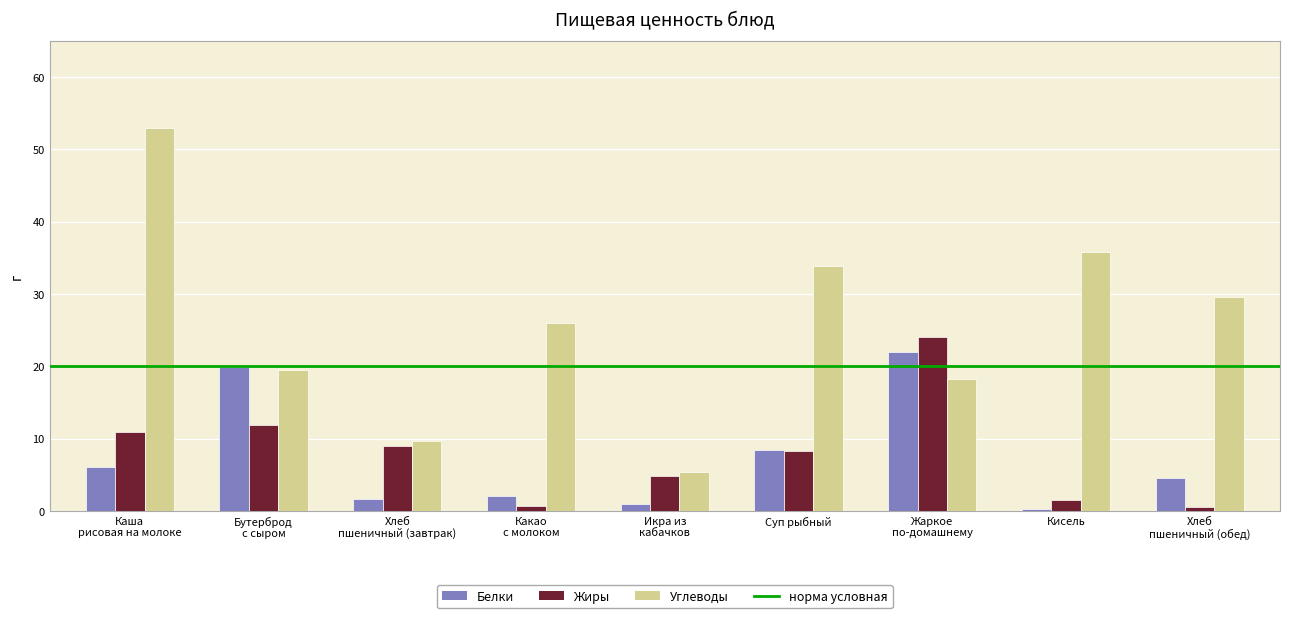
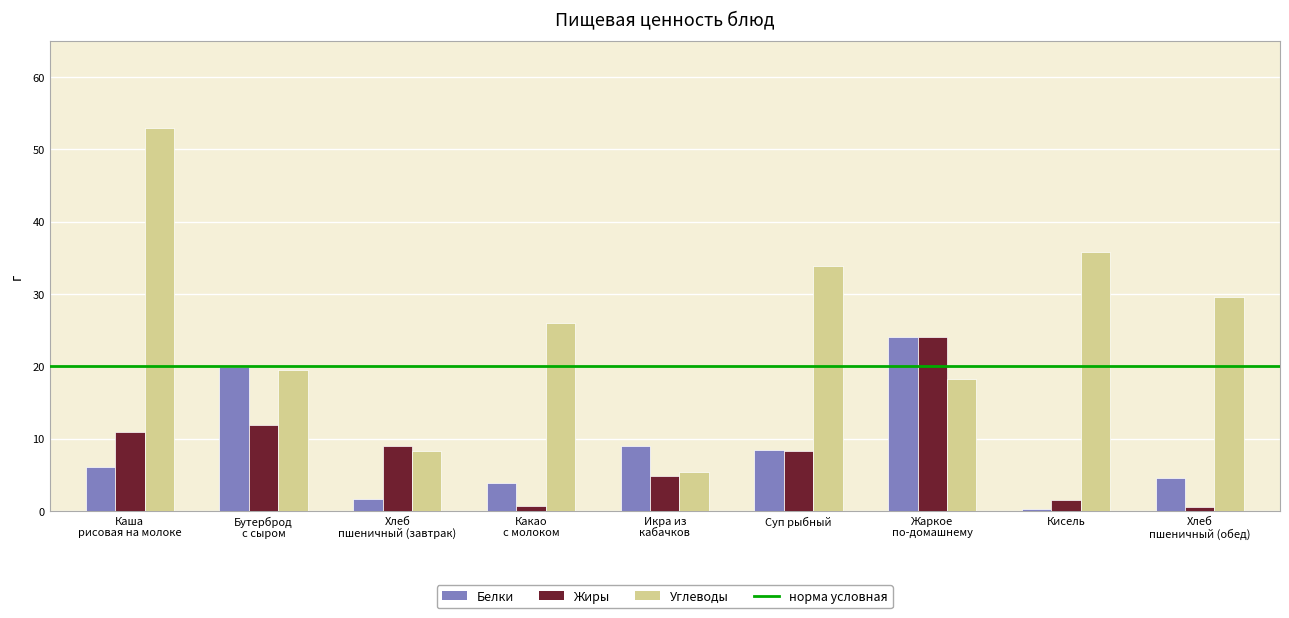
Углеводы, Хлеб пшеничный (завтрак): 10 -> 8
Белки, Какао с молоком: 2 -> 4
Белки, Икра из кабачков: 1 -> 9
Белки, Жаркое по-домашнему: 22 -> 24
